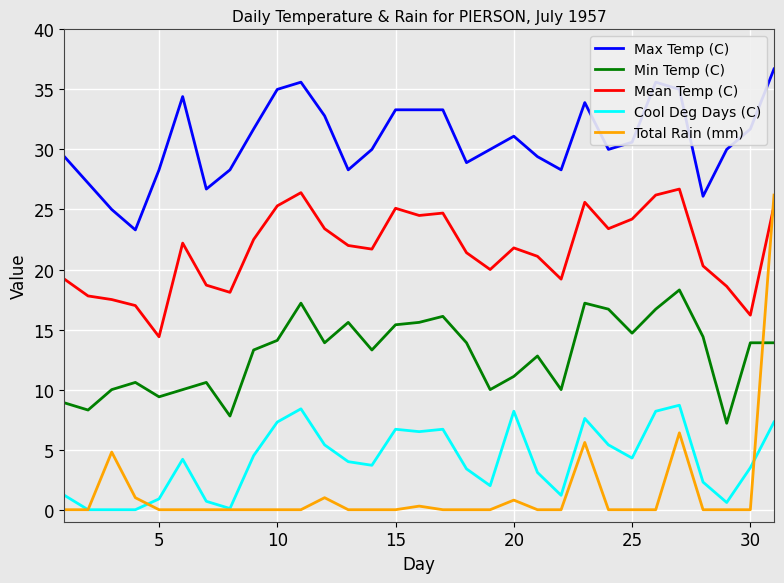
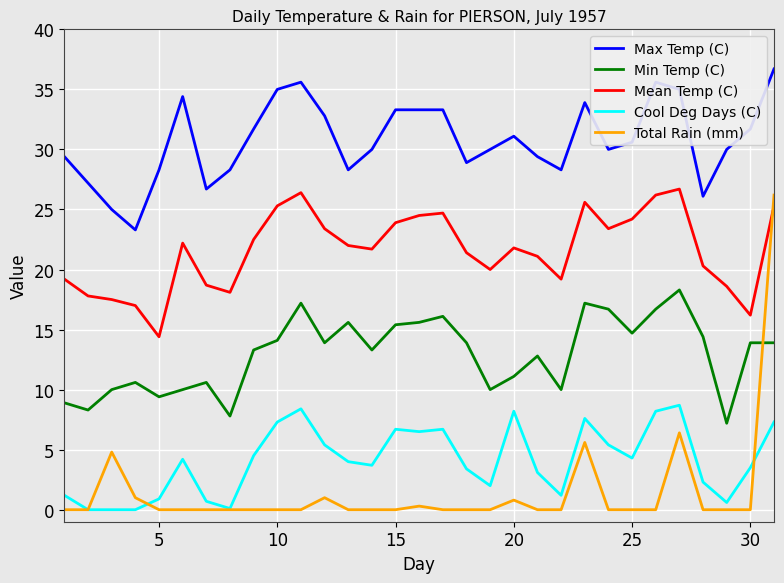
Mean Temp (C), 15: 25.1 -> 23.9
